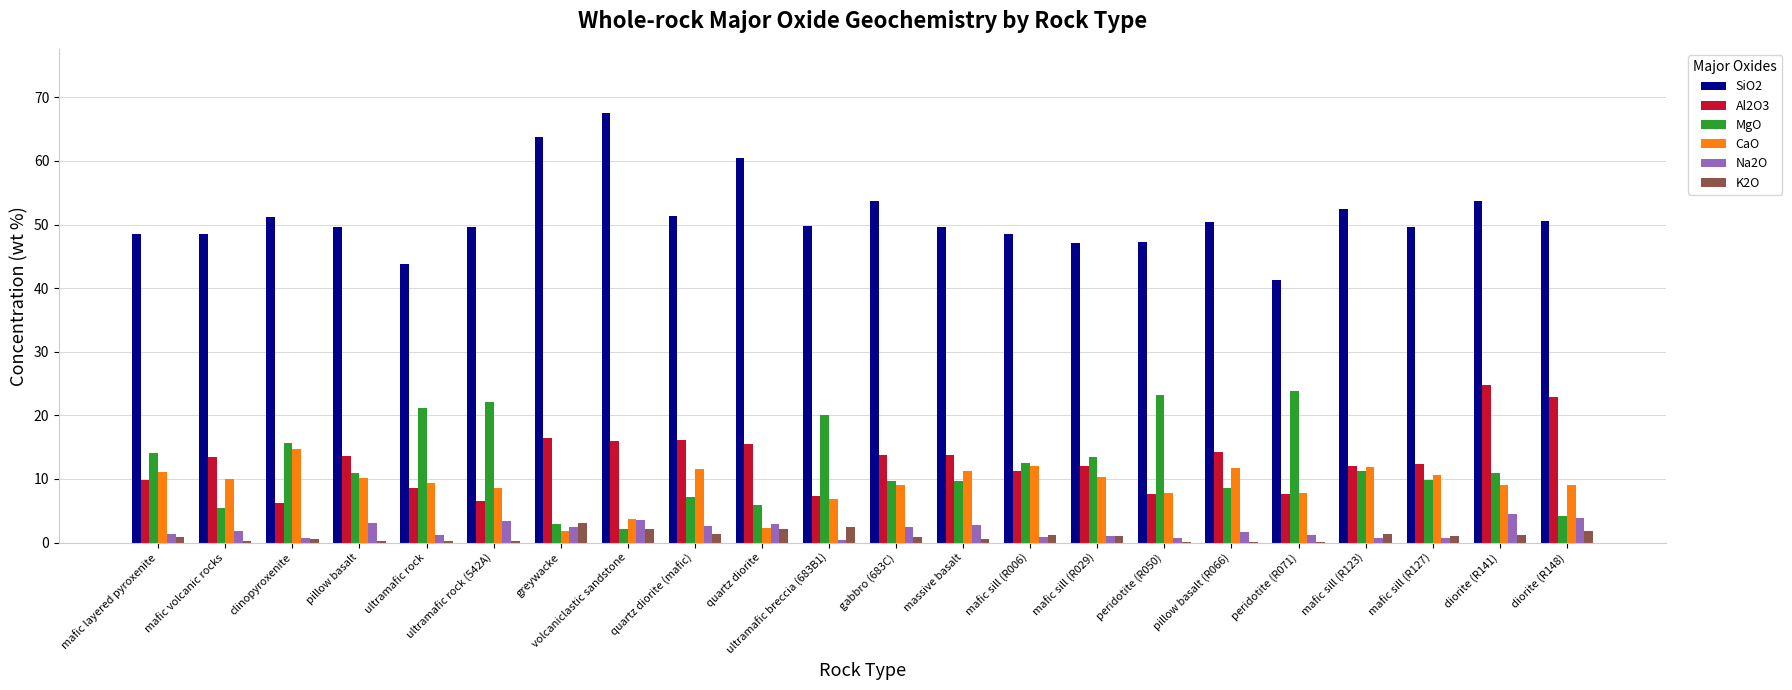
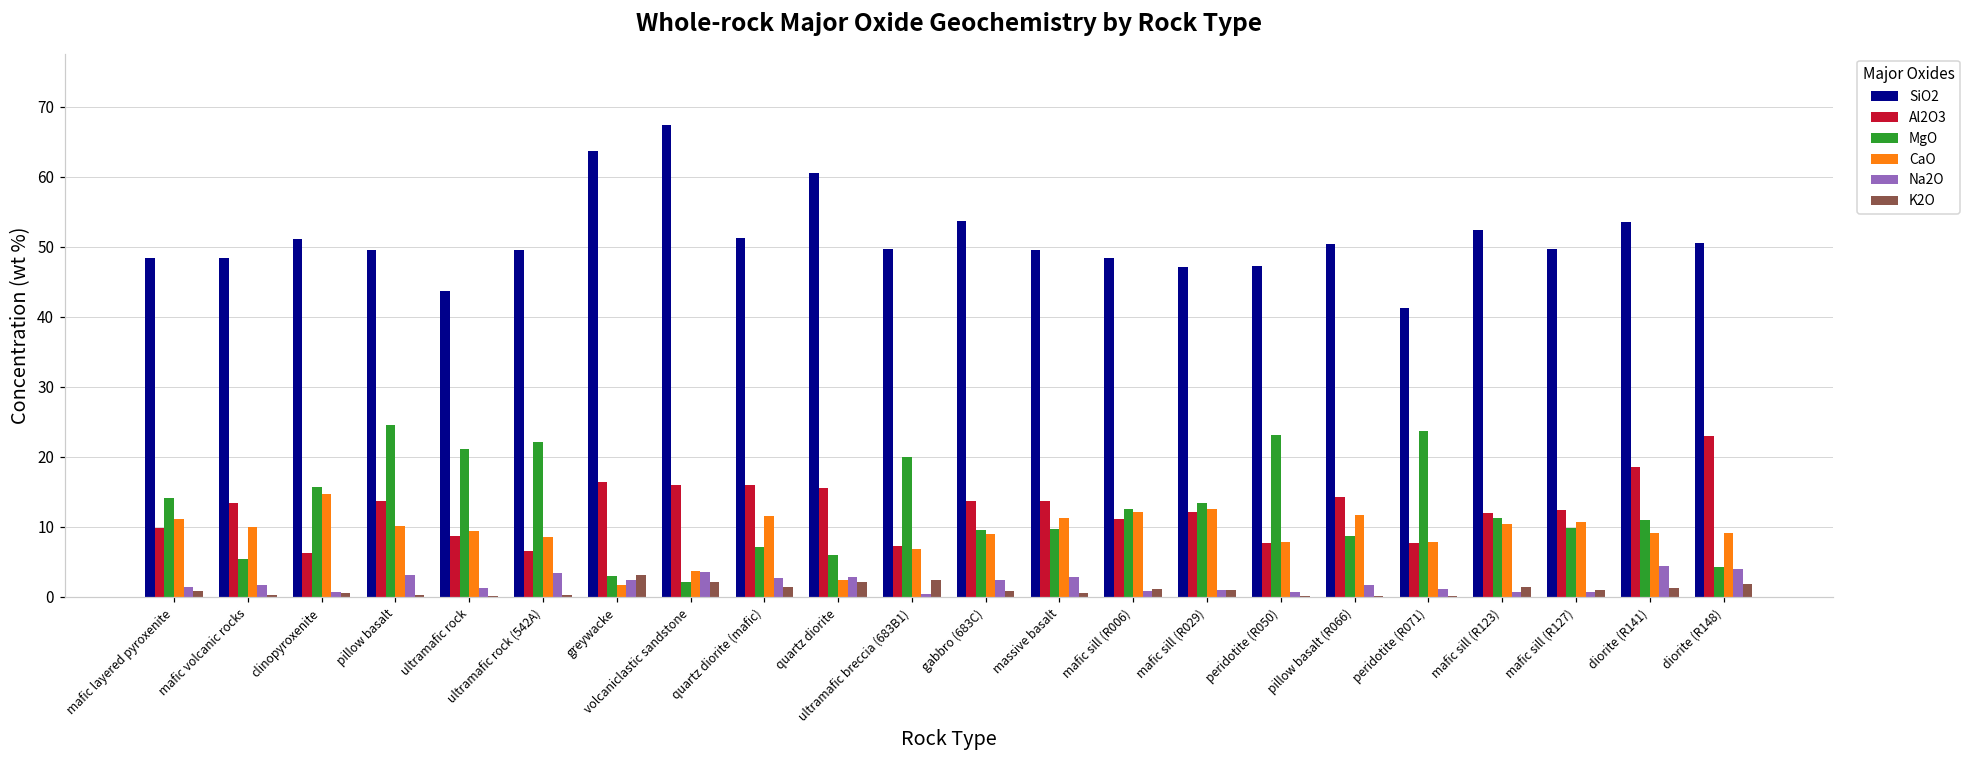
MgO, pillow basalt: 11 -> 25
CaO, mafic sill (R029): 10 -> 13
CaO, mafic sill (R123): 12 -> 10
Al2O3, diorite (R141): 25 -> 19
